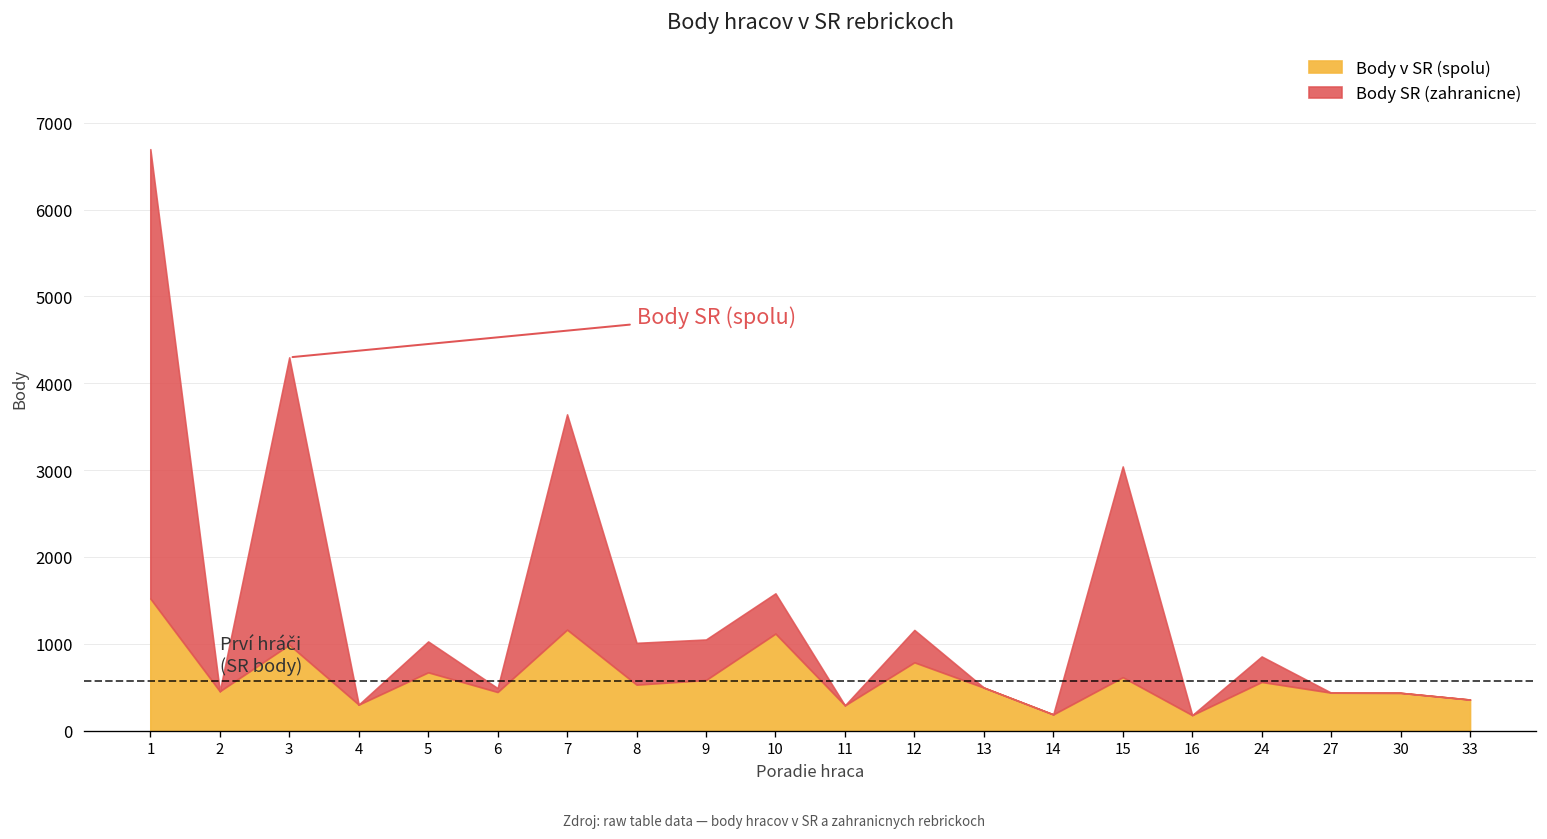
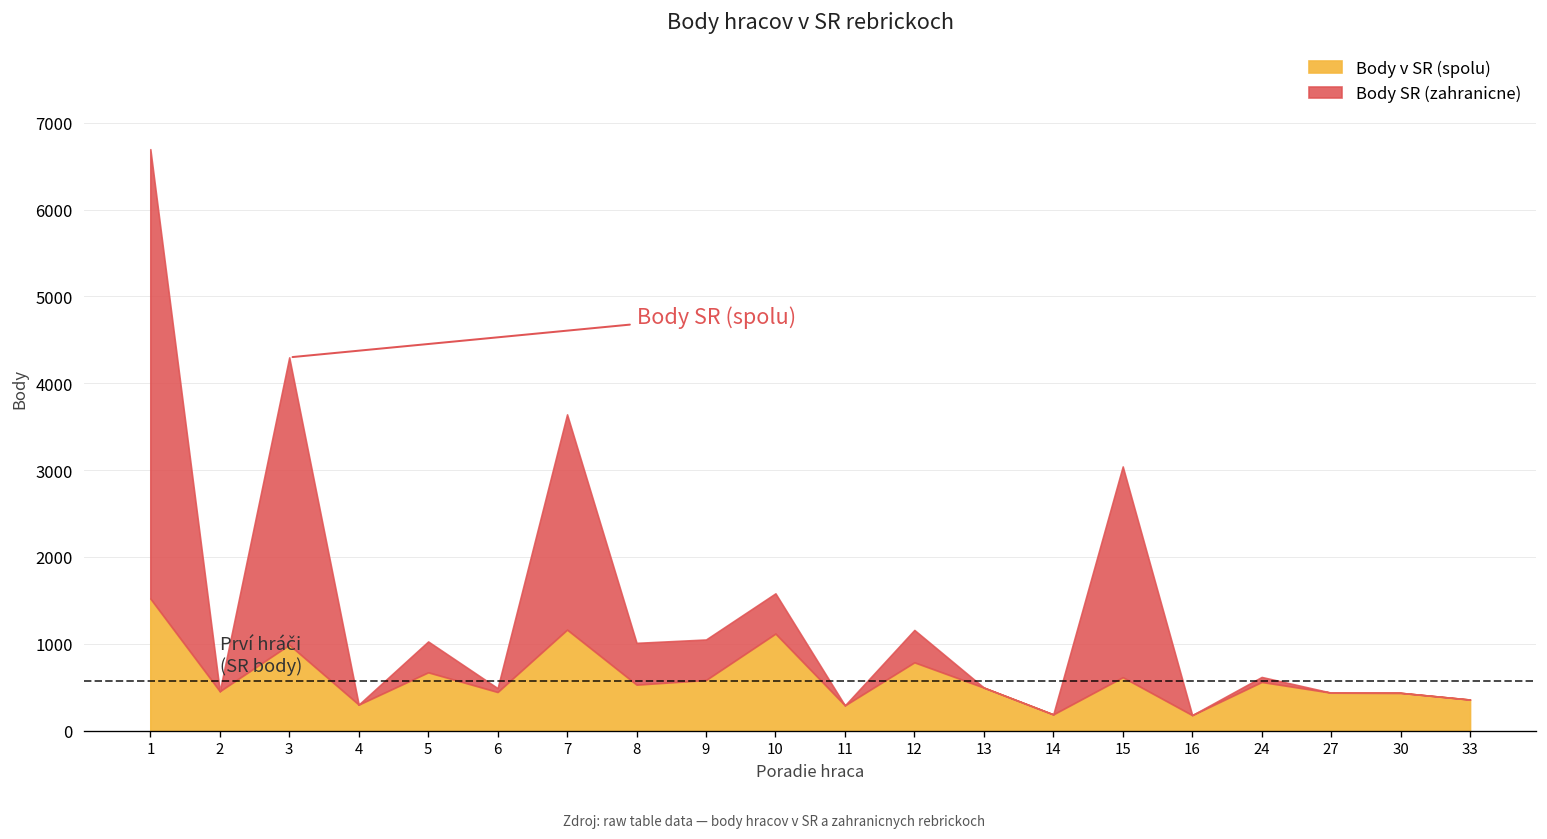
Body SR (zahranicne), 24: 300 -> 100
